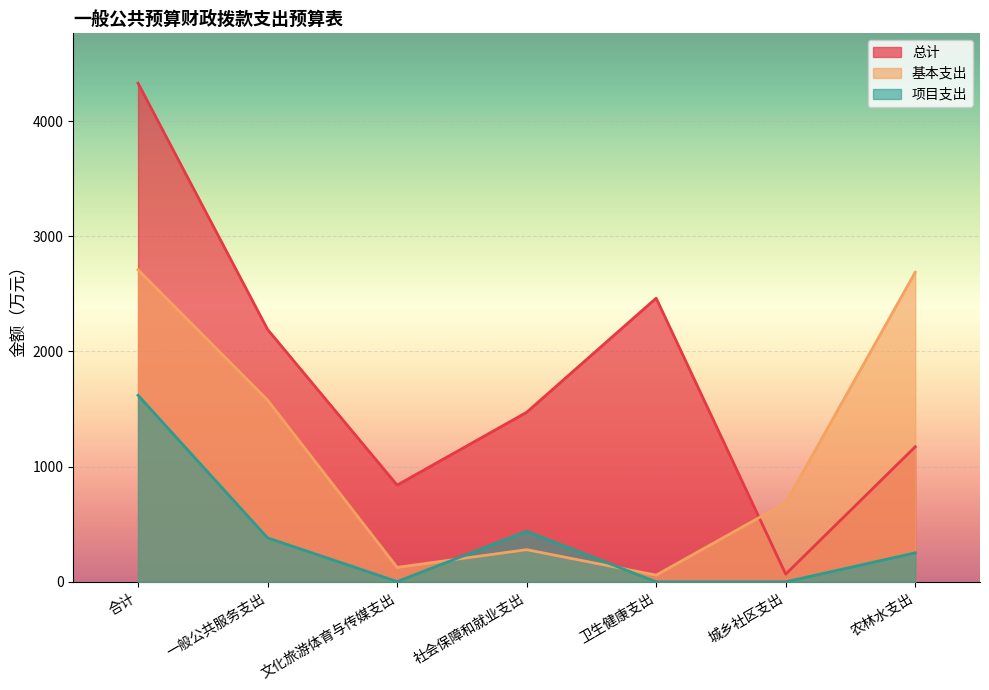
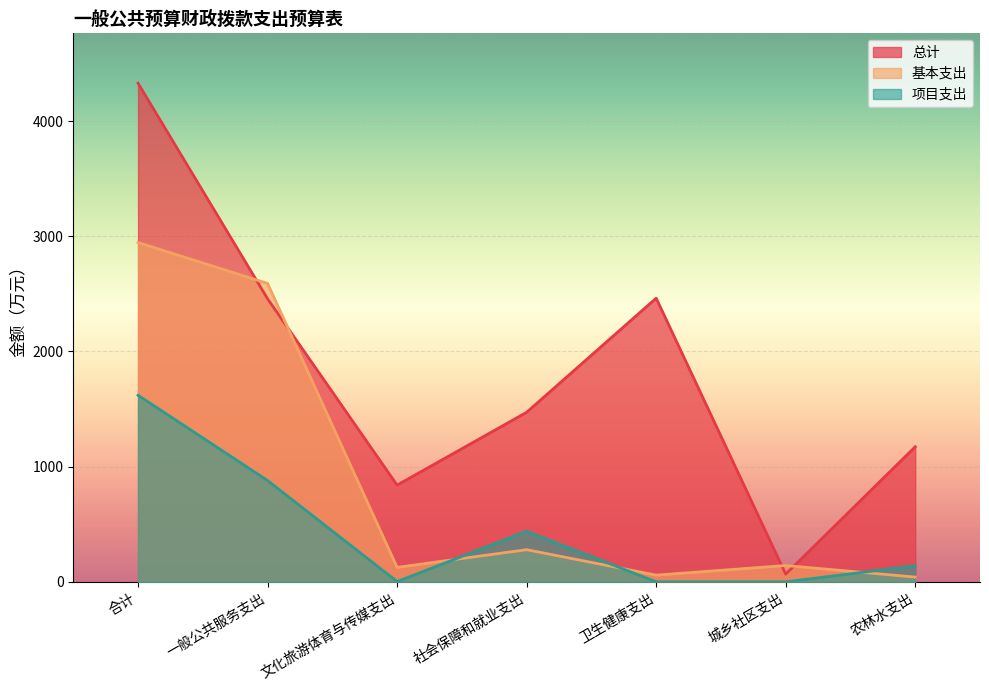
基本支出, 合计: 2710 -> 2950
总计, 一般公共服务支出: 2190 -> 2460
基本支出, 一般公共服务支出: 1580 -> 2590
项目支出, 一般公共服务支出: 380 -> 880
基本支出, 城乡社区支出: 690 -> 140
基本支出, 农林水支出: 2690 -> 40
项目支出, 农林水支出: 250 -> 140
